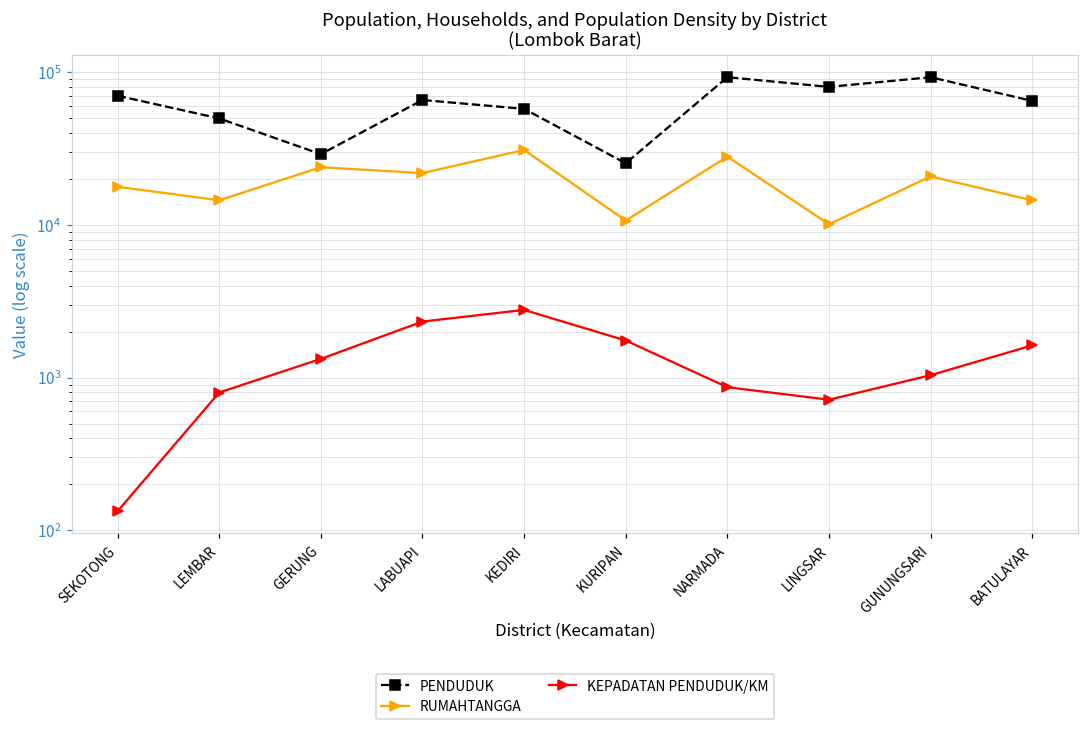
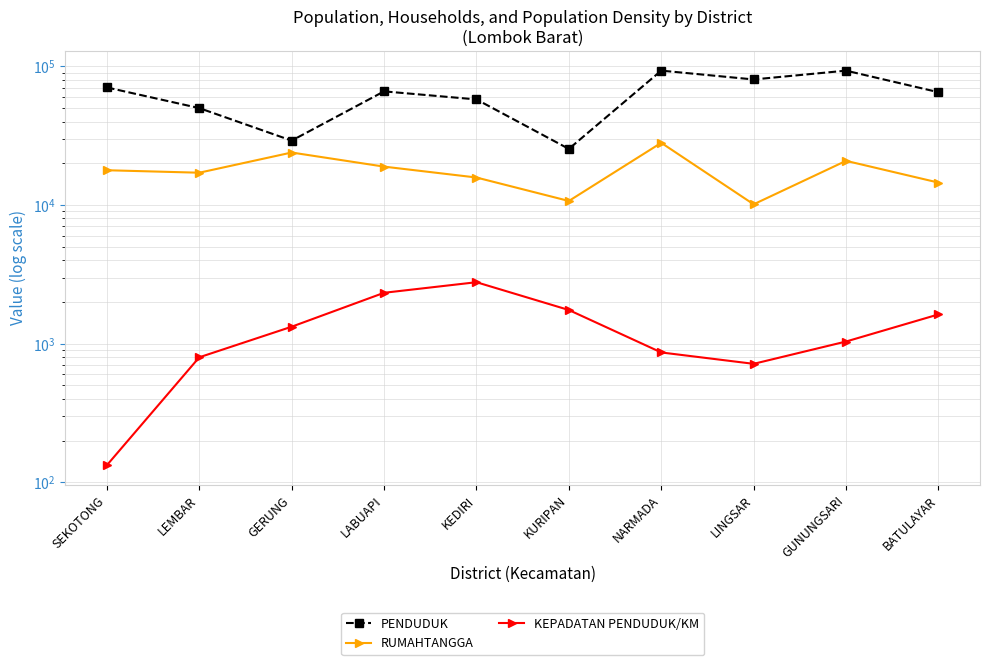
RUMAHTANGGA, LEMBAR: 15000 -> 17000
RUMAHTANGGA, LABUAPI: 22000 -> 19000
RUMAHTANGGA, KEDIRI: 31000 -> 16000
